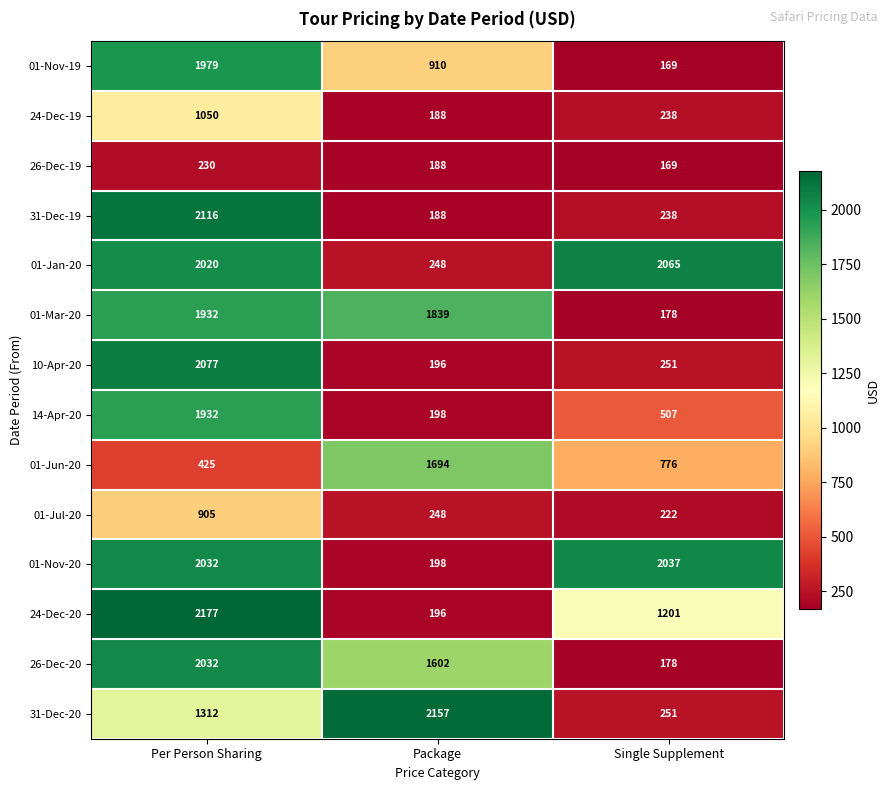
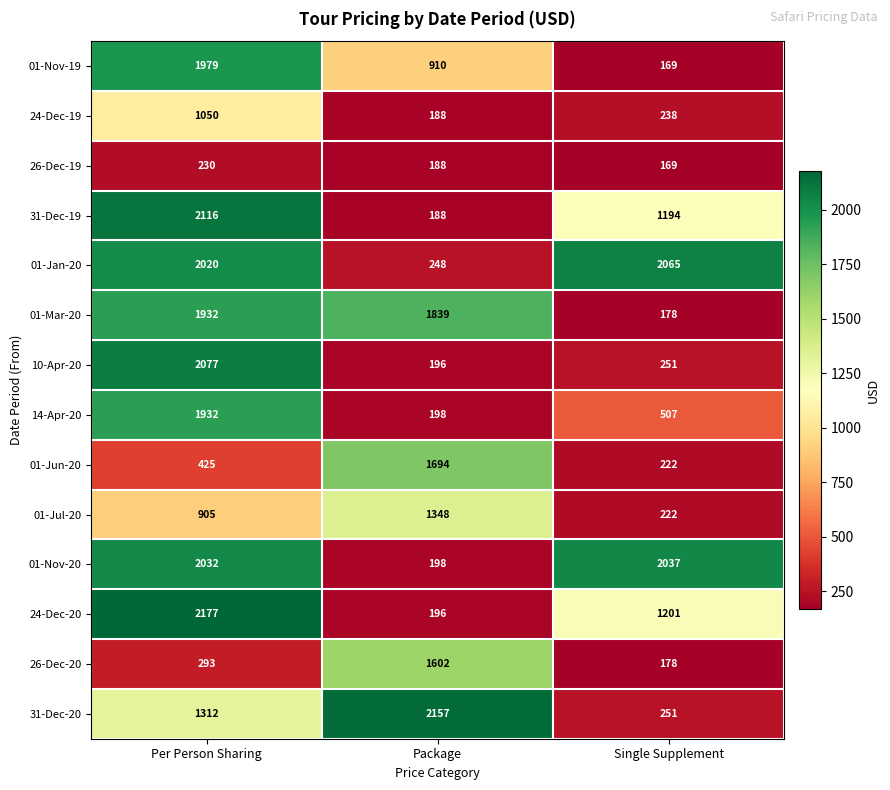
31-Dec-19, Single Supplement: 238 -> 1194
01-Jun-20, Single Supplement: 776 -> 222
01-Jul-20, Package: 248 -> 1348
26-Dec-20, Per Person Sharing: 2032 -> 293
